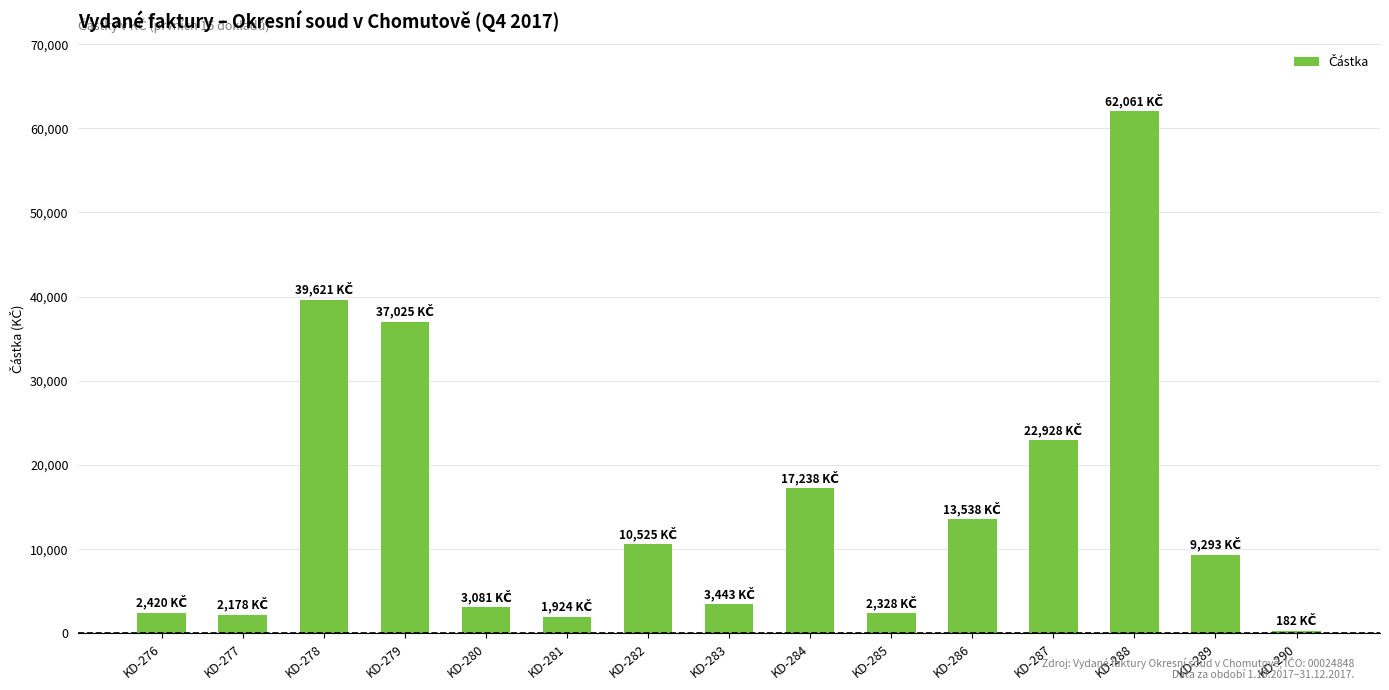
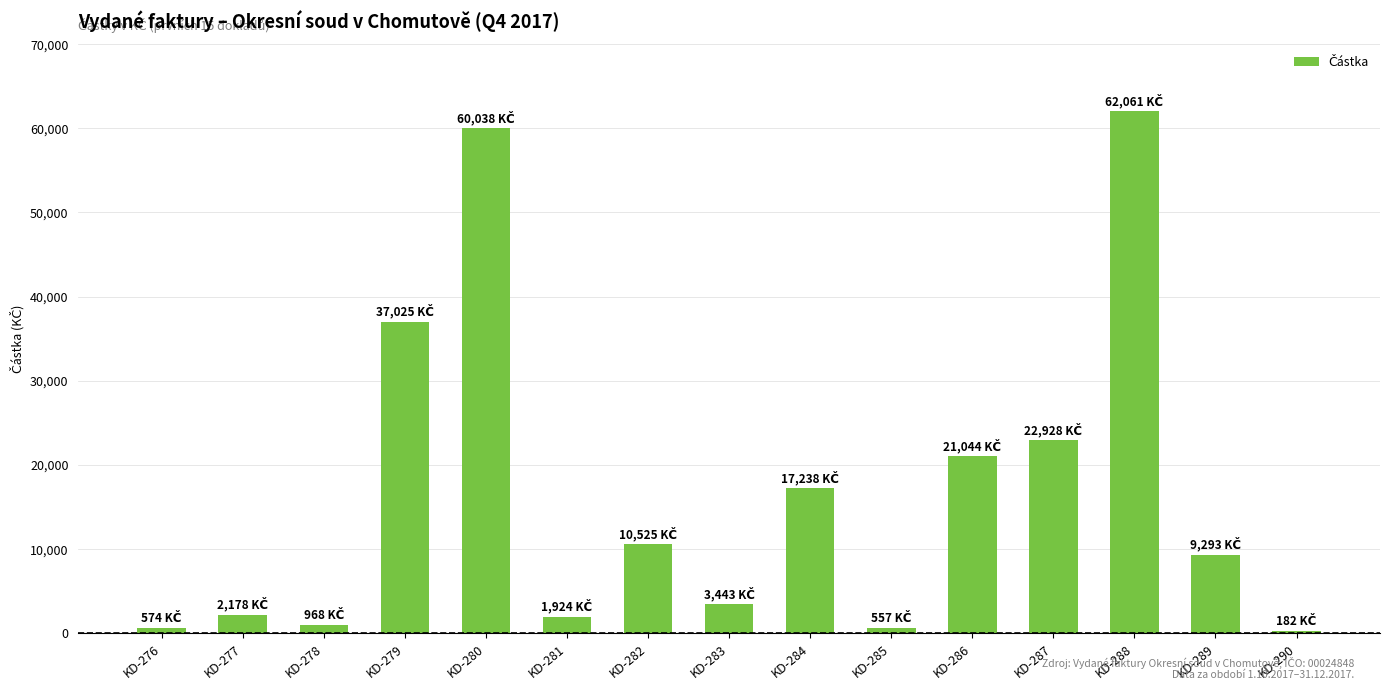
KD-276: 2,420 -> 574
KD-278: 39,621 -> 968
KD-280: 3,081 -> 60,038
KD-285: 2,328 -> 557
KD-286: 13,538 -> 21,044
